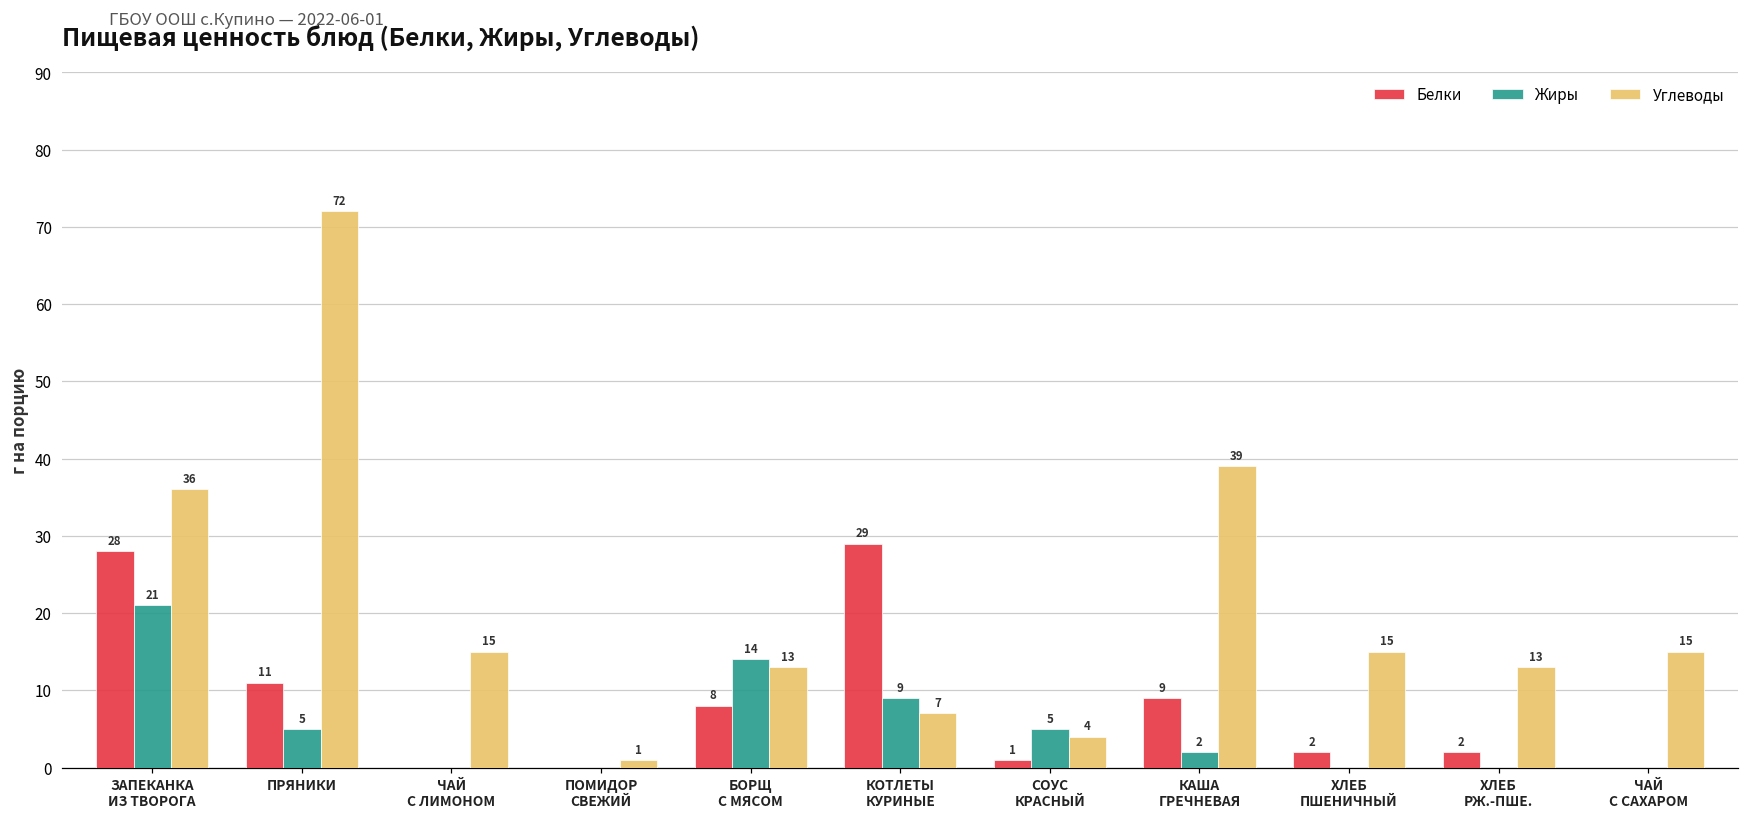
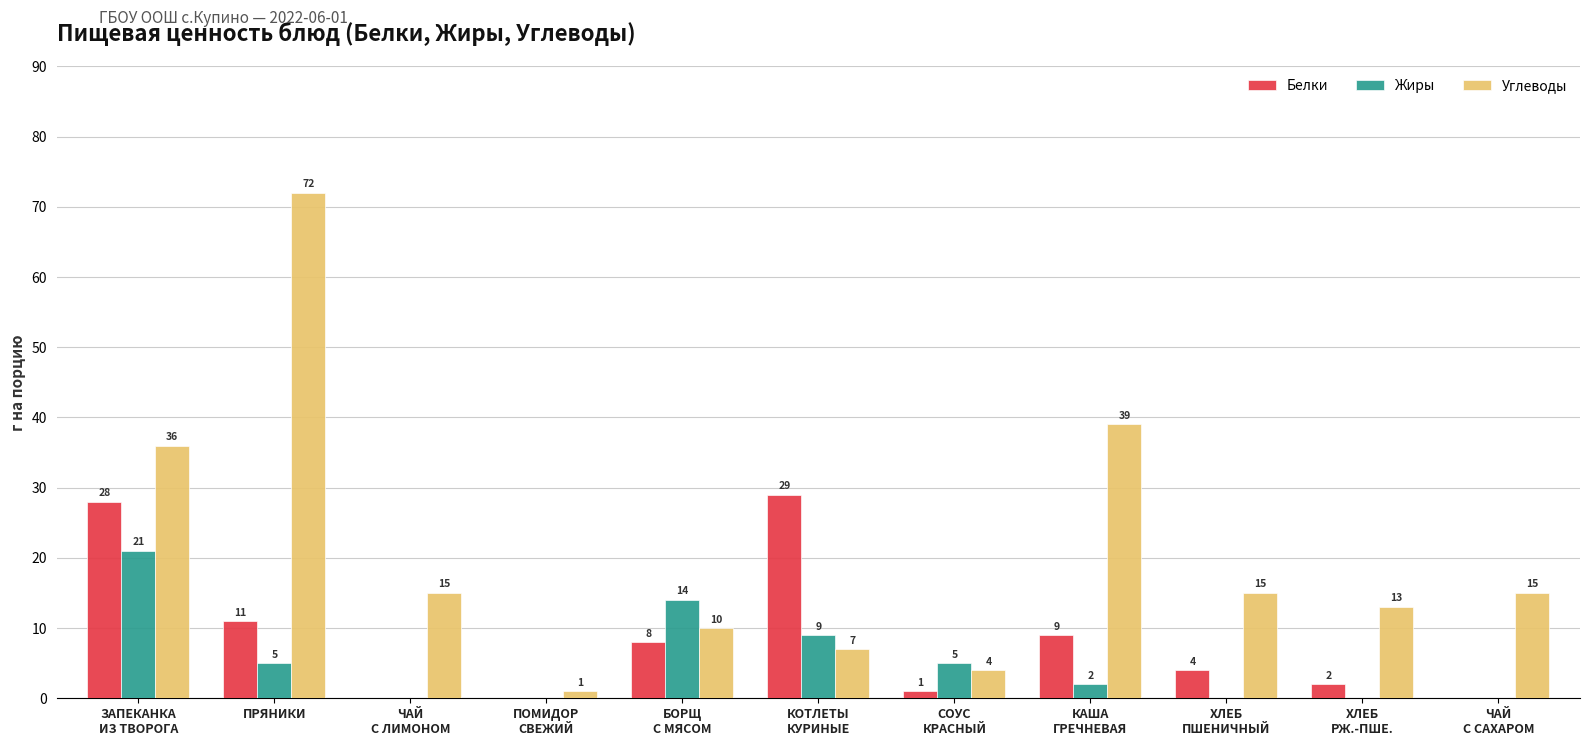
Углеводы, БОРЩ С МЯСОМ: 13 -> 10
Белки, ХЛЕБ ПШЕНИЧНЫЙ: 2 -> 4
